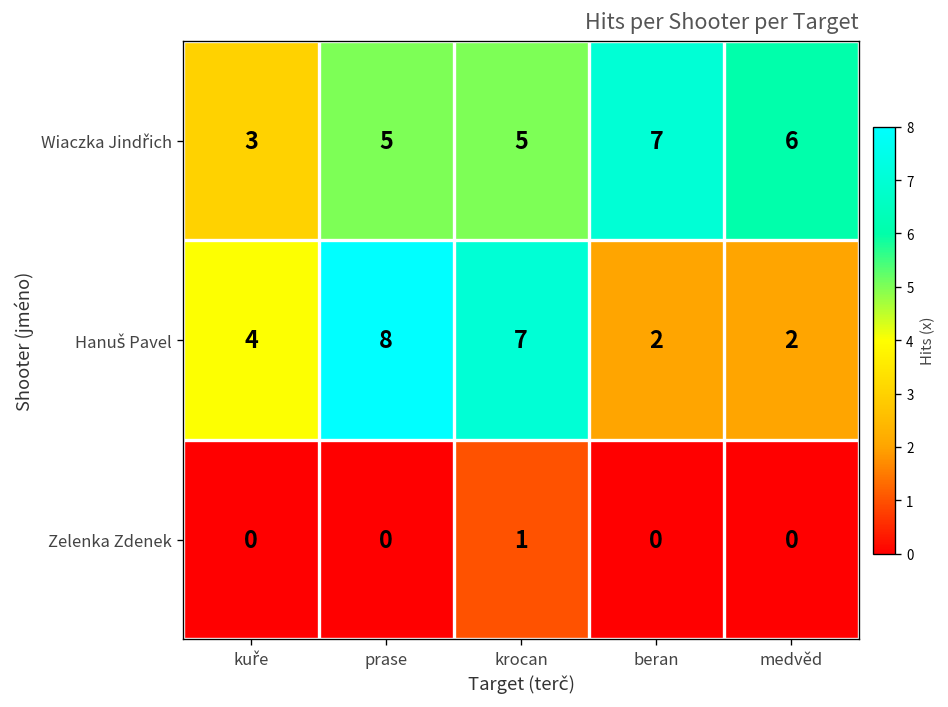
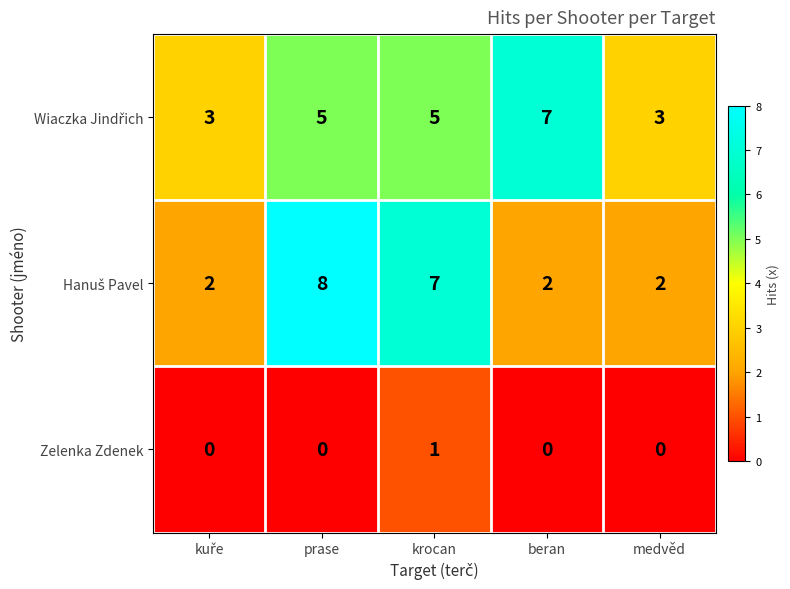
Wiaczka Jindřich, medvěd: 6 -> 3
Hanuš Pavel, kuře: 4 -> 2
